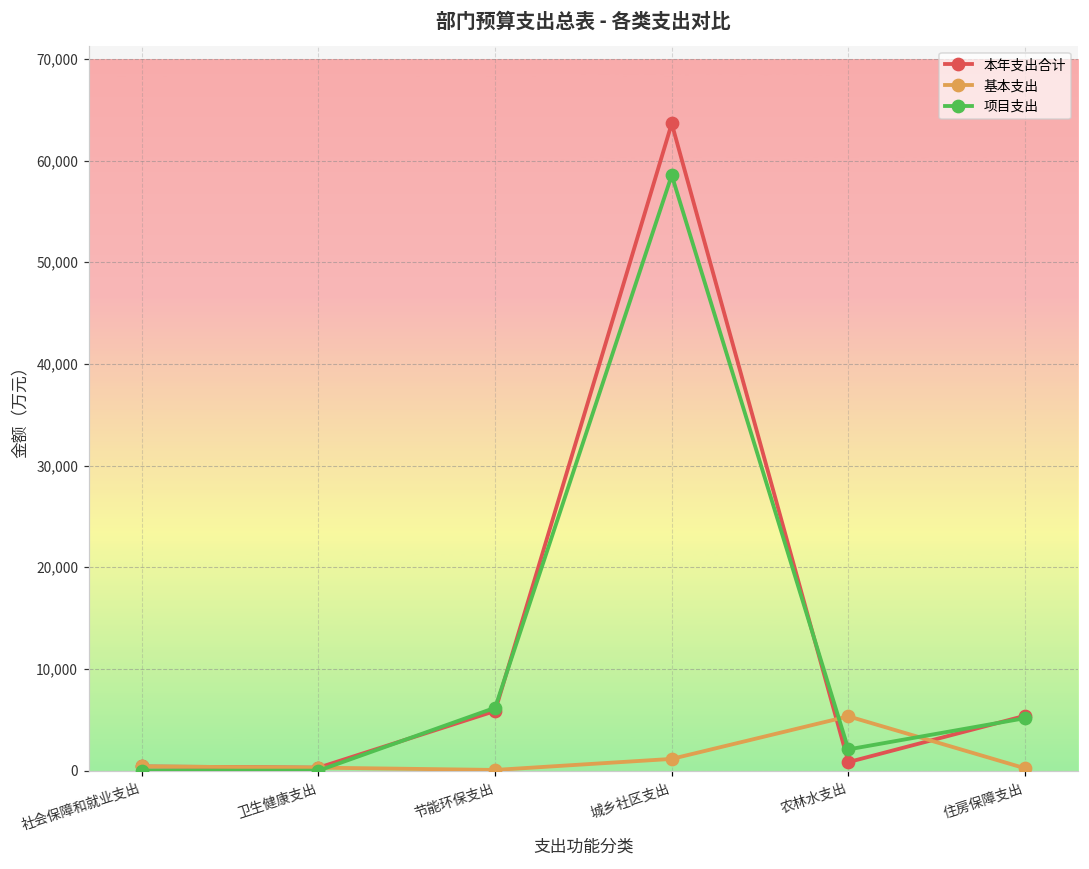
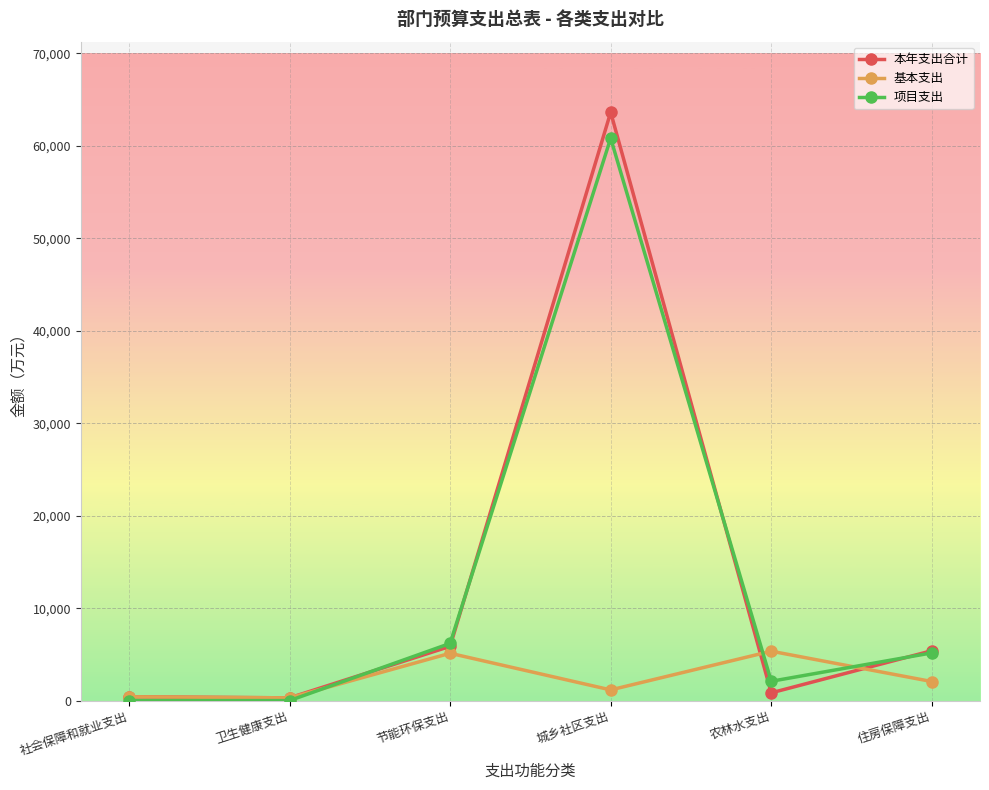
基本支出, 节能环保支出: 0 -> 5,000
项目支出, 城乡社区支出: 59,000 -> 61,000
基本支出, 住房保障支出: 0 -> 2,000
